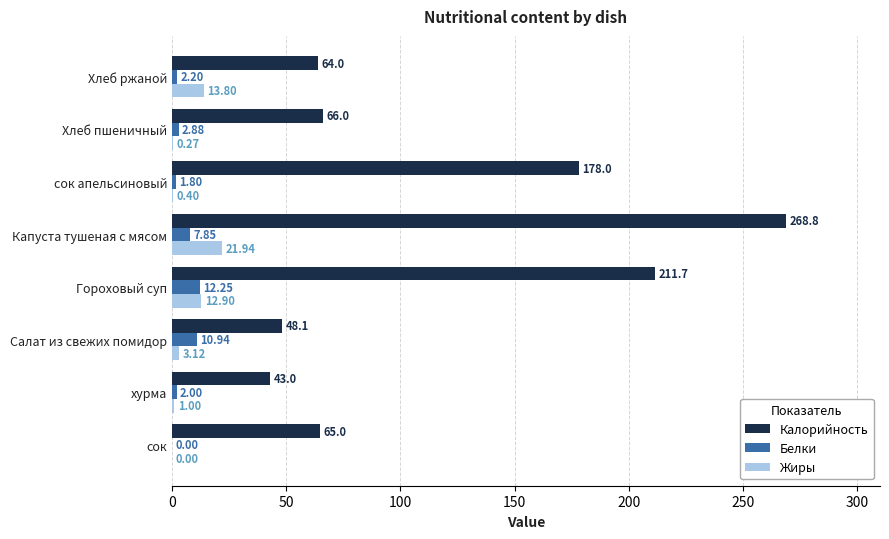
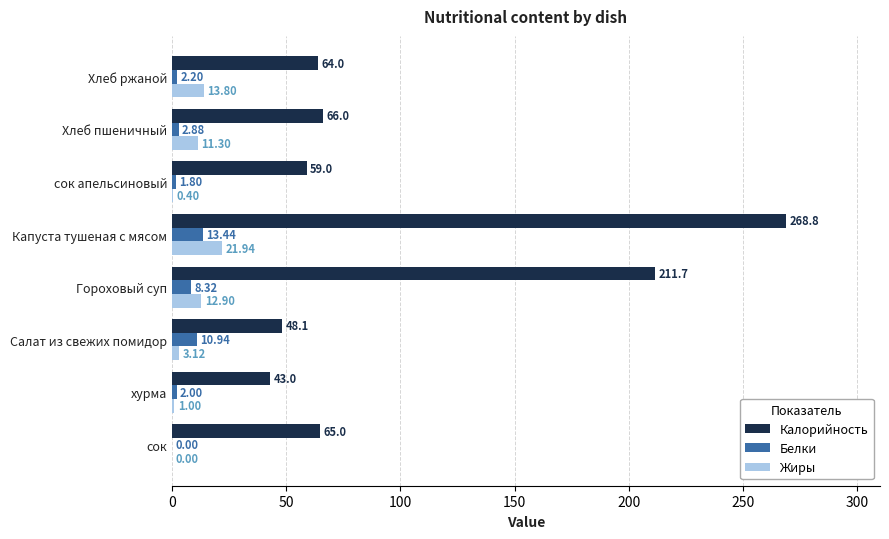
Жиры, Хлеб пшеничный: 0.27 -> 11.30
Калорийность, сок апельсиновый: 178.0 -> 59.0
Белки, Капуста тушеная с мясом: 7.85 -> 13.44
Белки, Гороховый суп: 12.25 -> 8.32
